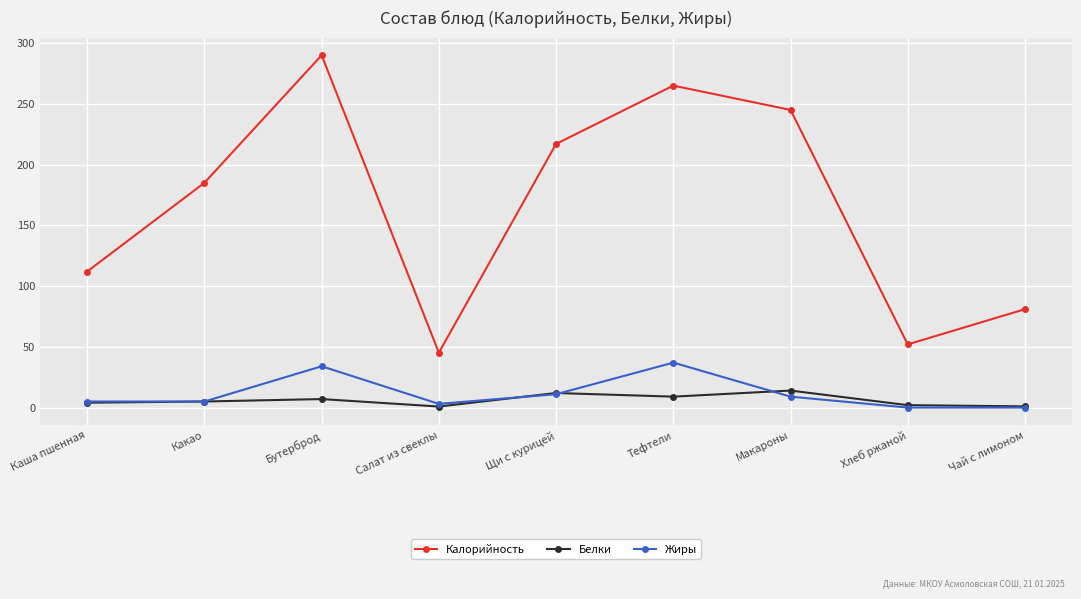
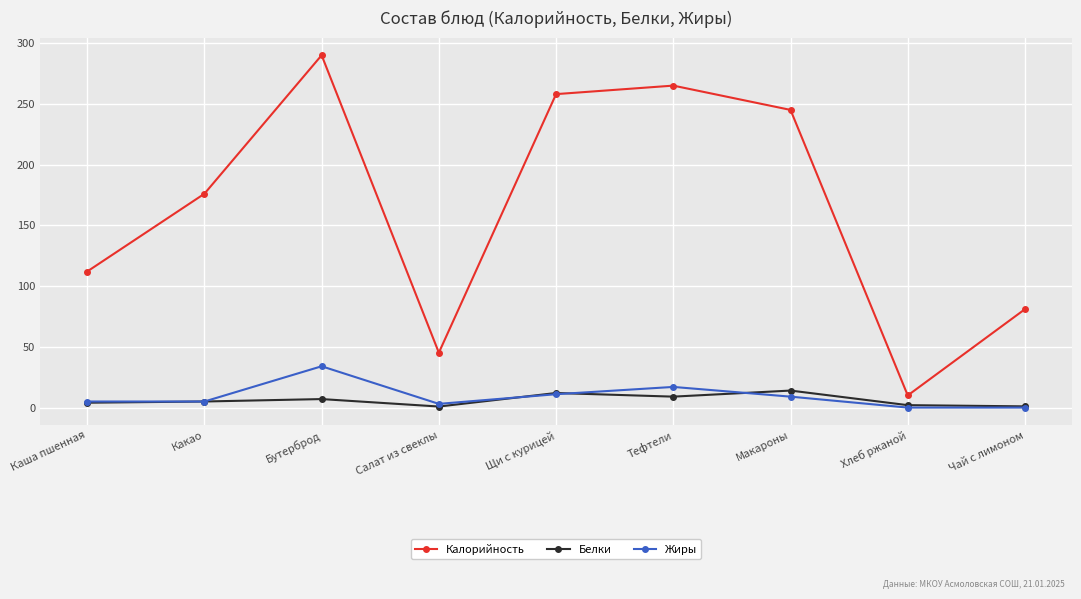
Калорийность, Какао: 185 -> 176
Калорийность, Щи с курицей: 217 -> 258
Жиры, Тефтели: 37 -> 17
Калорийность, Хлеб ржаной: 52 -> 10
